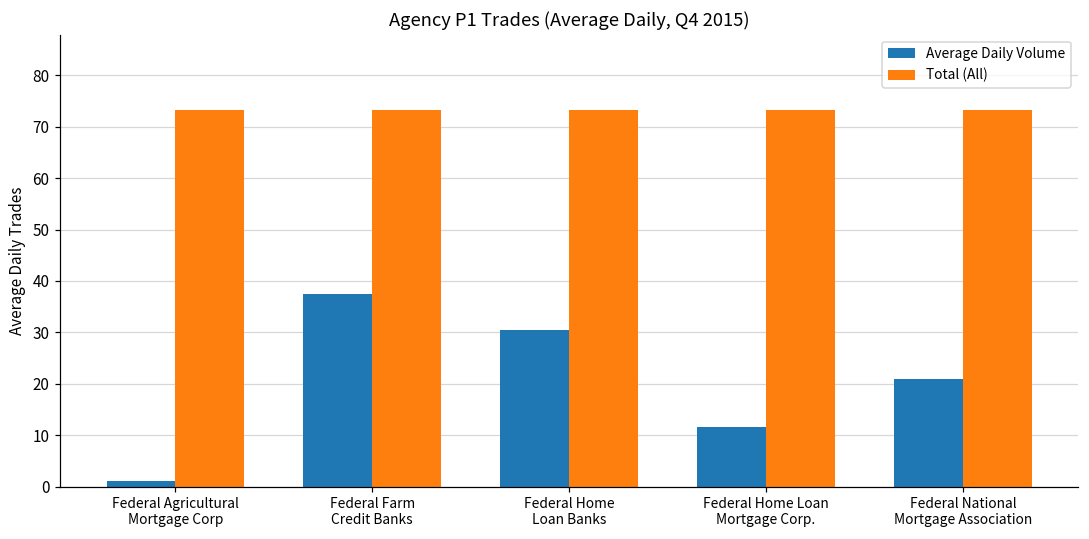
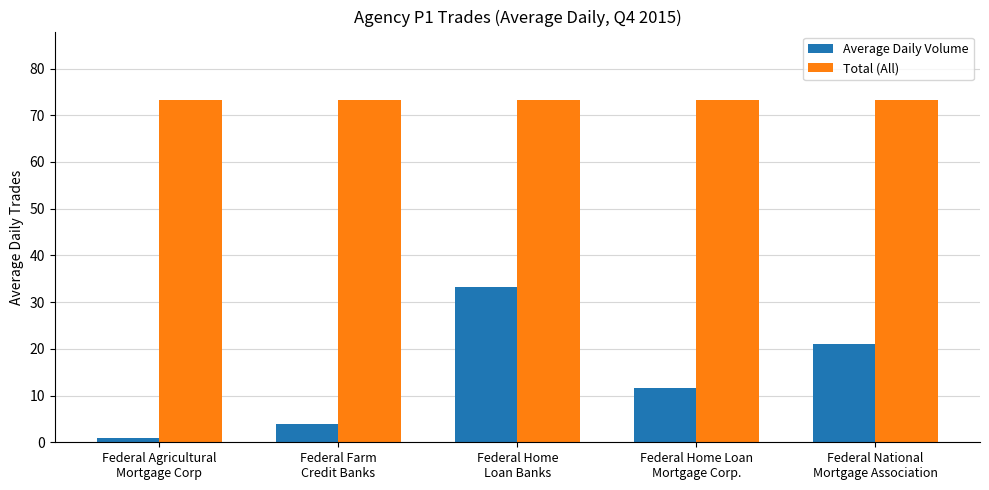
Average Daily Volume, Federal Farm Credit Banks: 38 -> 4
Average Daily Volume, Federal Home Loan Banks: 31 -> 33
